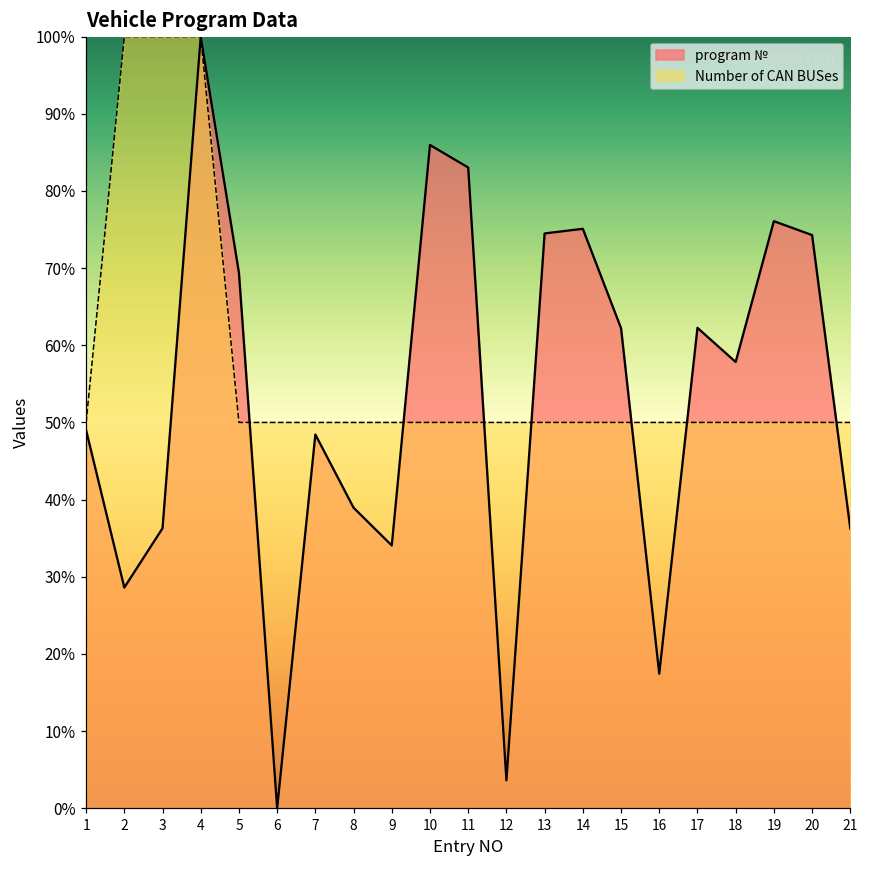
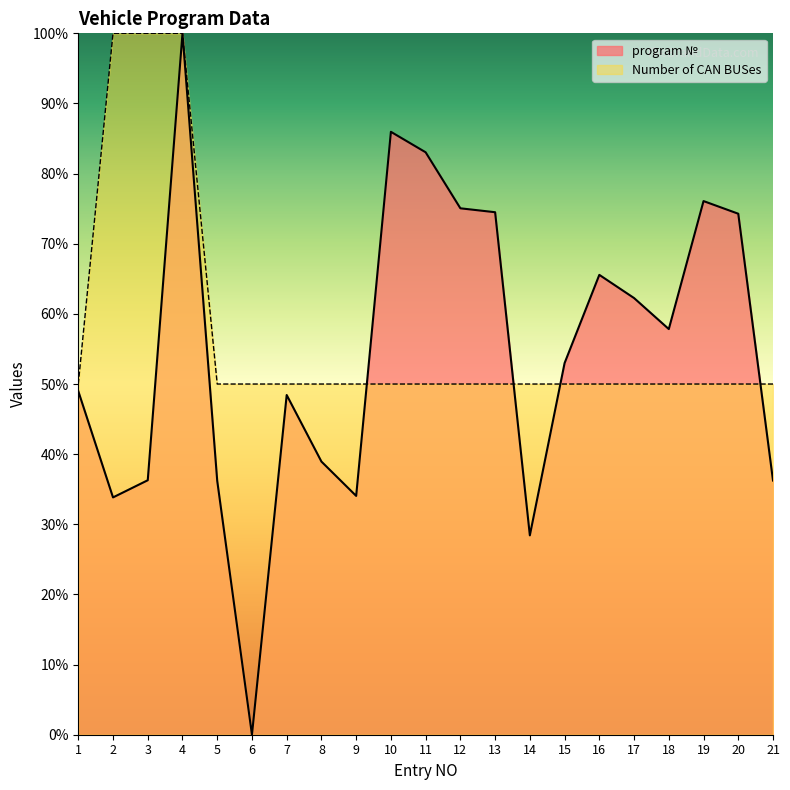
program №, 2: 29% -> 34%
program №, 5: 69% -> 36%
program №, 12: 4% -> 75%
program №, 14: 75% -> 28%
program №, 15: 62% -> 53%
program №, 16: 17% -> 66%
